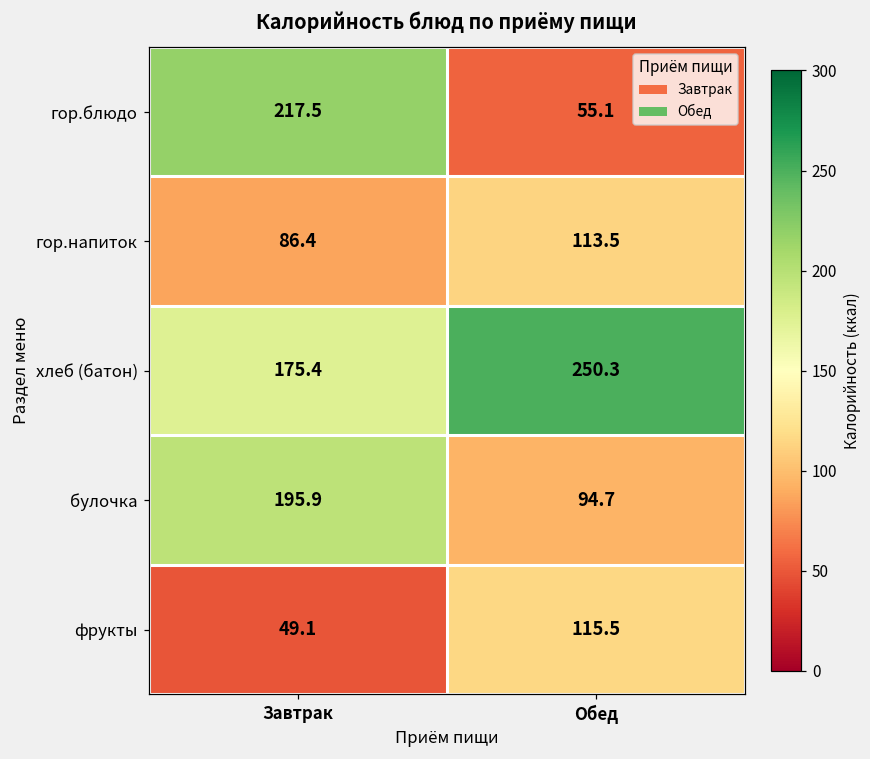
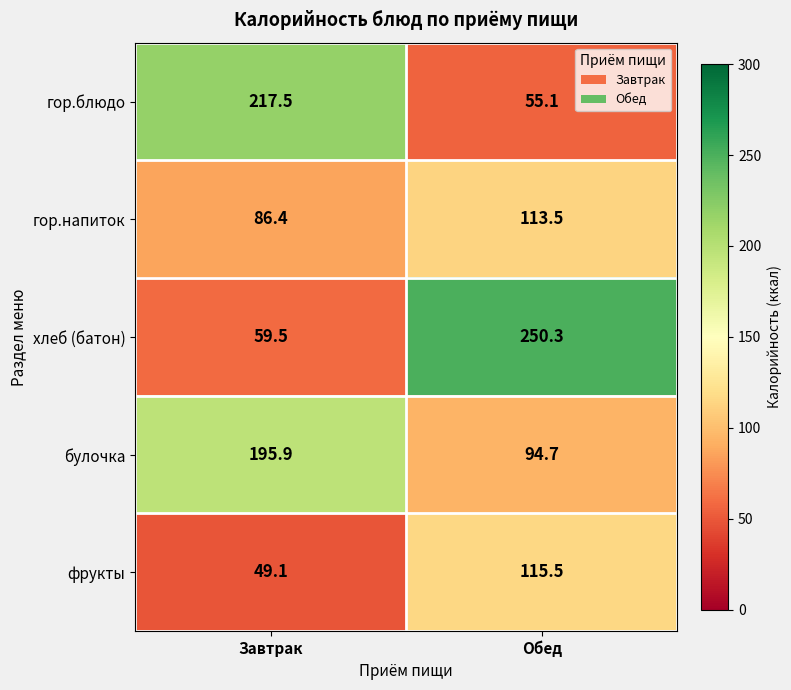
хлеб (батон), Завтрак: 175.4 -> 59.5
